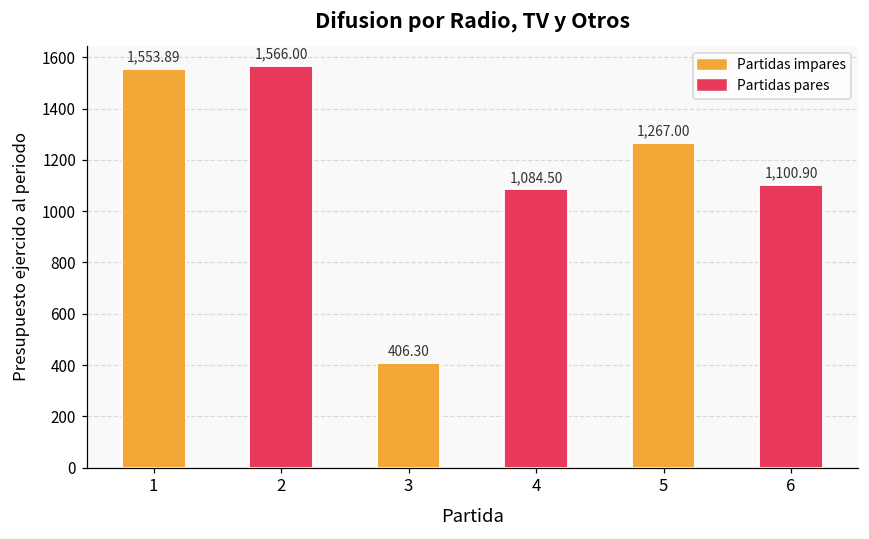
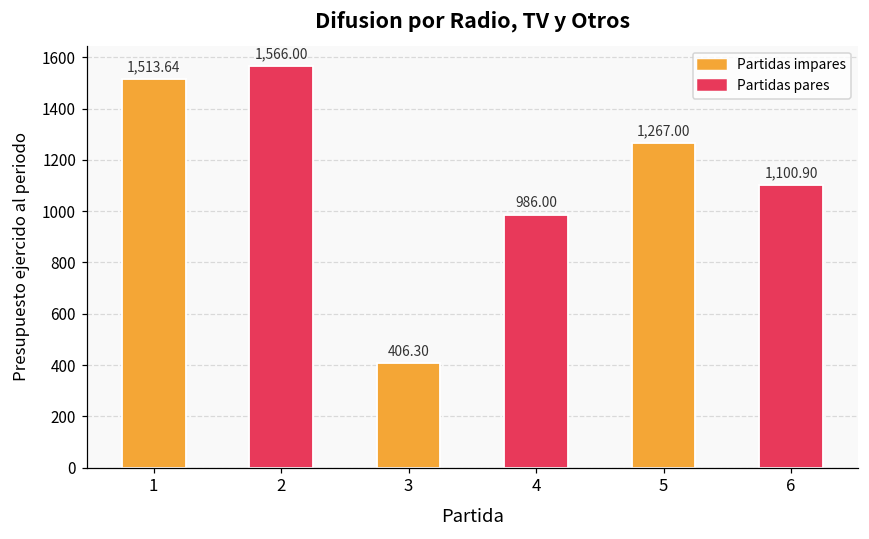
1: 1,553.89 -> 1,513.64
4: 1,084.50 -> 986.00
